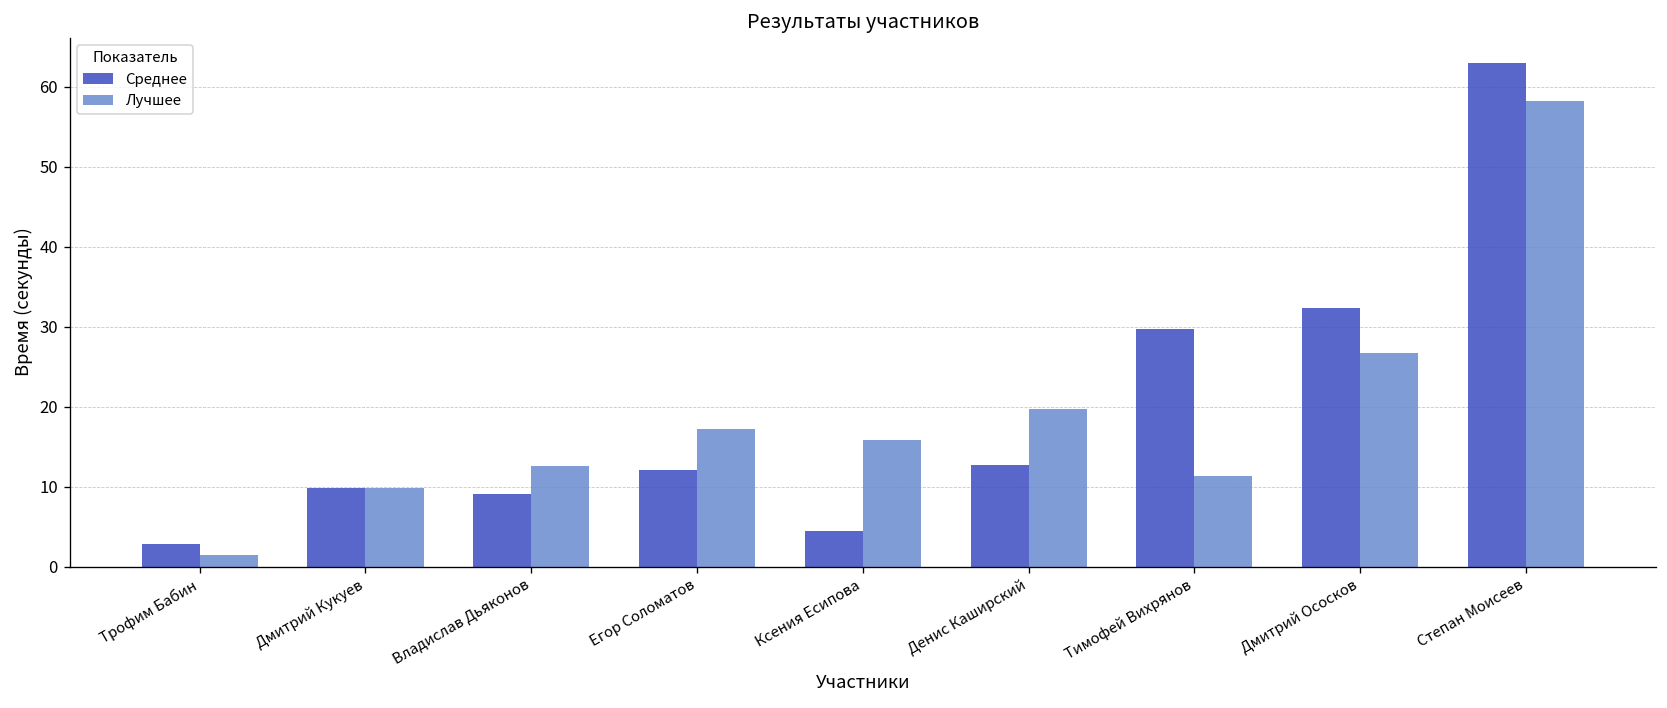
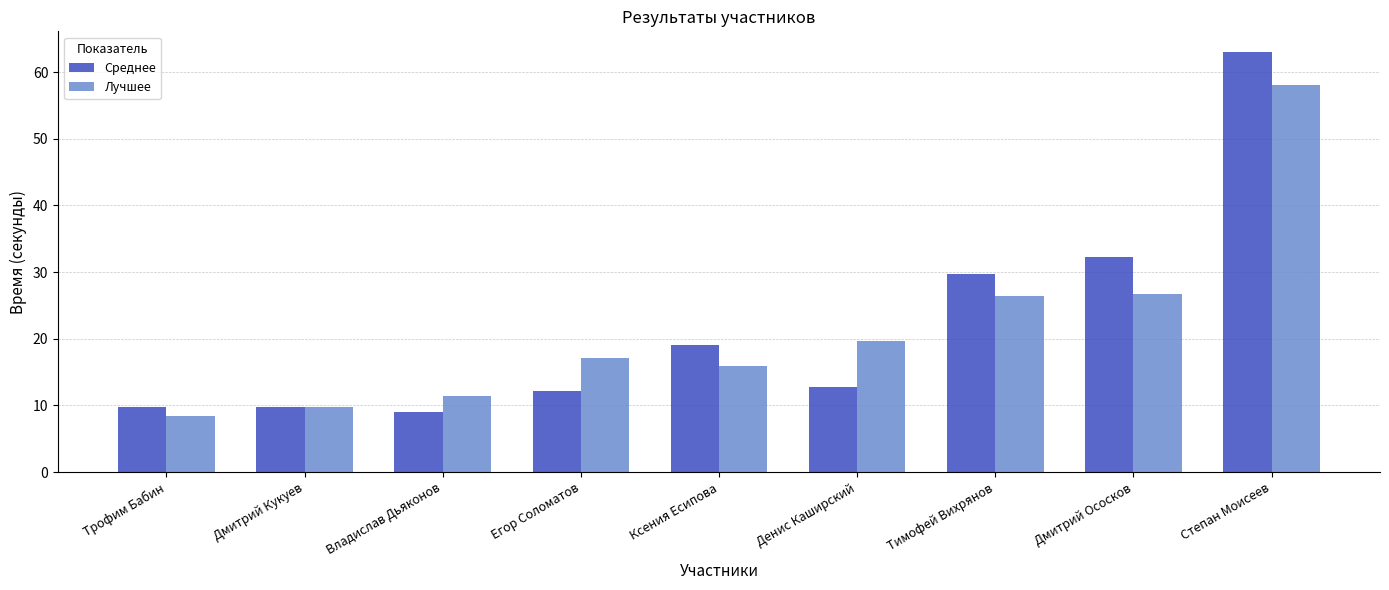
Среднее, Трофим Бабин: 3 -> 10
Лучшее, Трофим Бабин: 1 -> 8
Лучшее, Владислав Дьяконов: 13 -> 11
Среднее, Ксения Есипова: 4 -> 19
Лучшее, Тимофей Вихрянов: 11 -> 26
